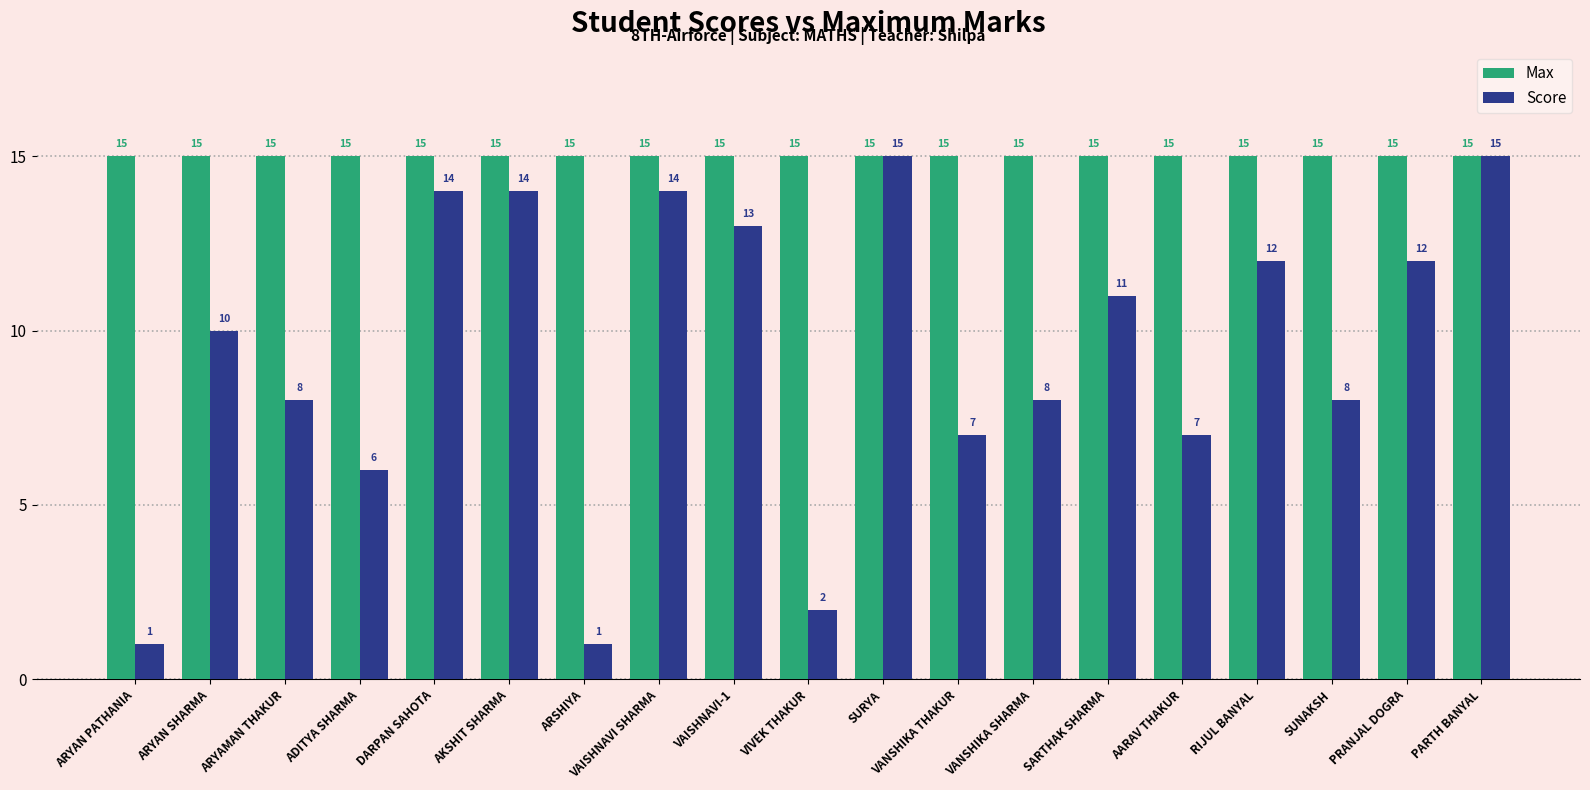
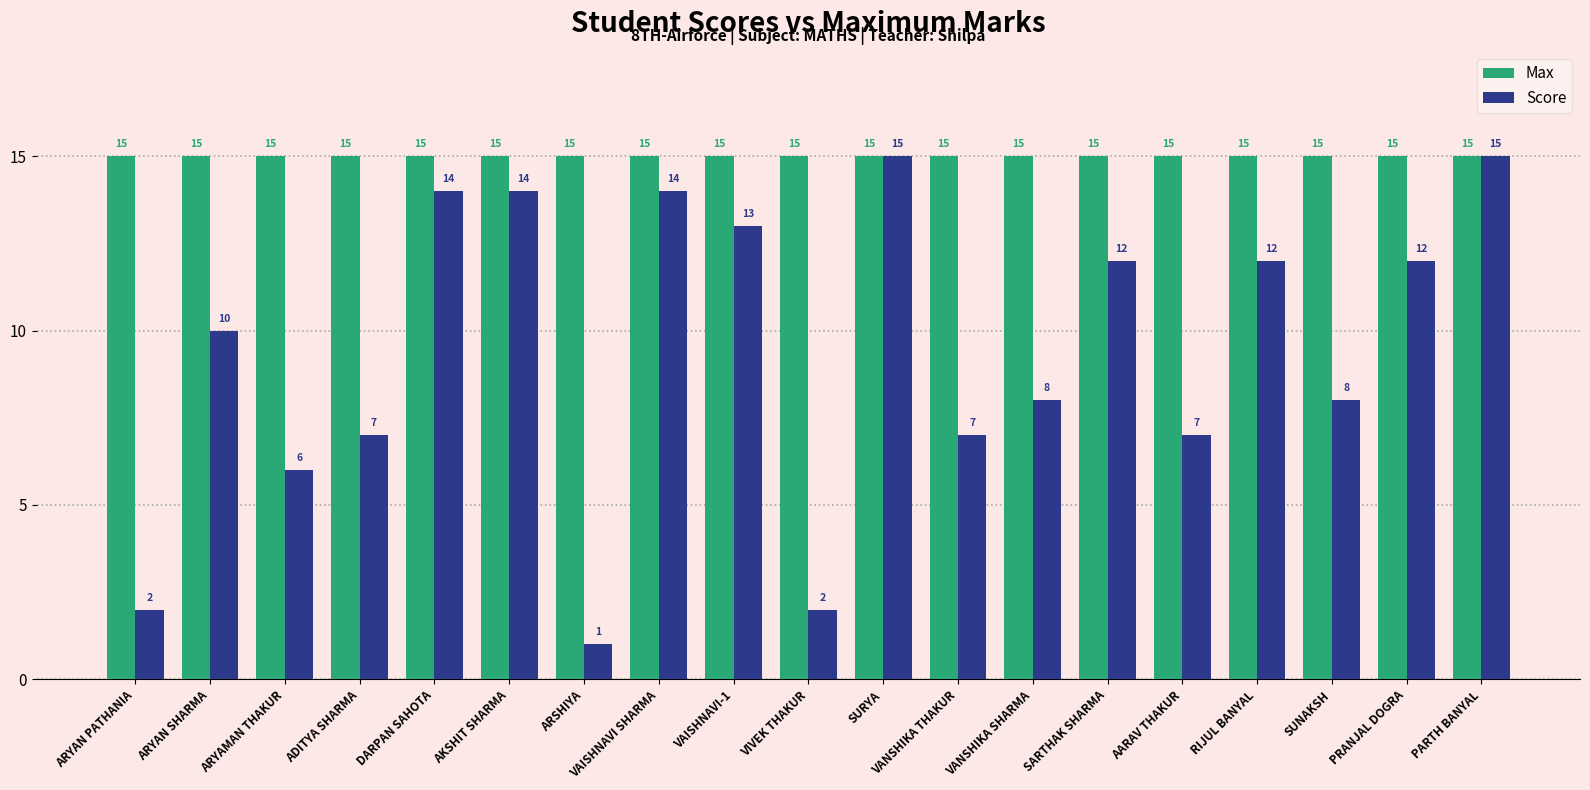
Score, ARYAN PATHANIA: 1 -> 2
Score, ARYAMAN THAKUR: 8 -> 6
Score, ADITYA SHARMA: 6 -> 7
Score, SARTHAK SHARMA: 11 -> 12
